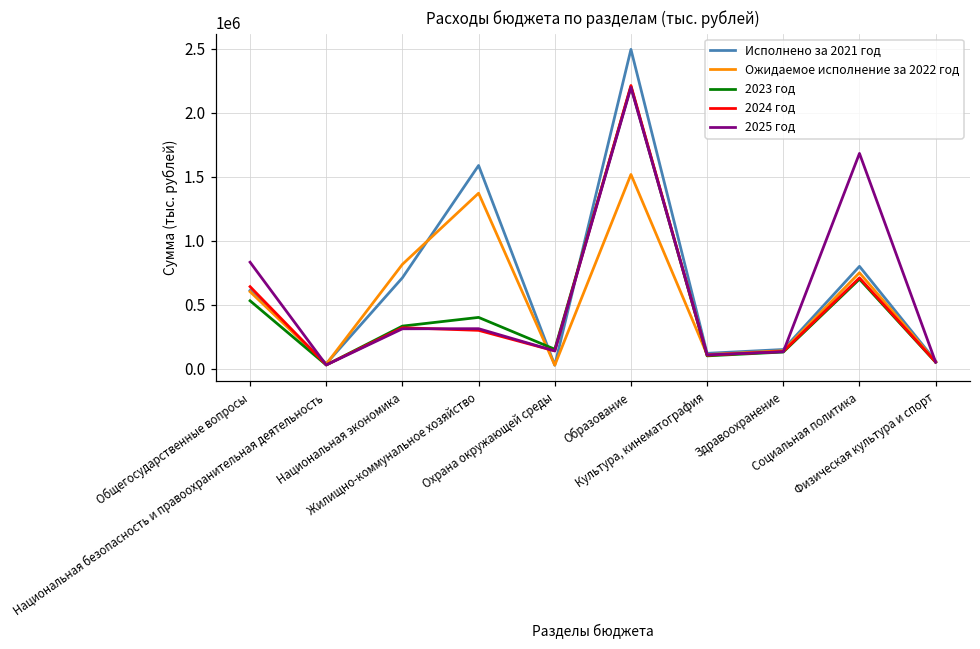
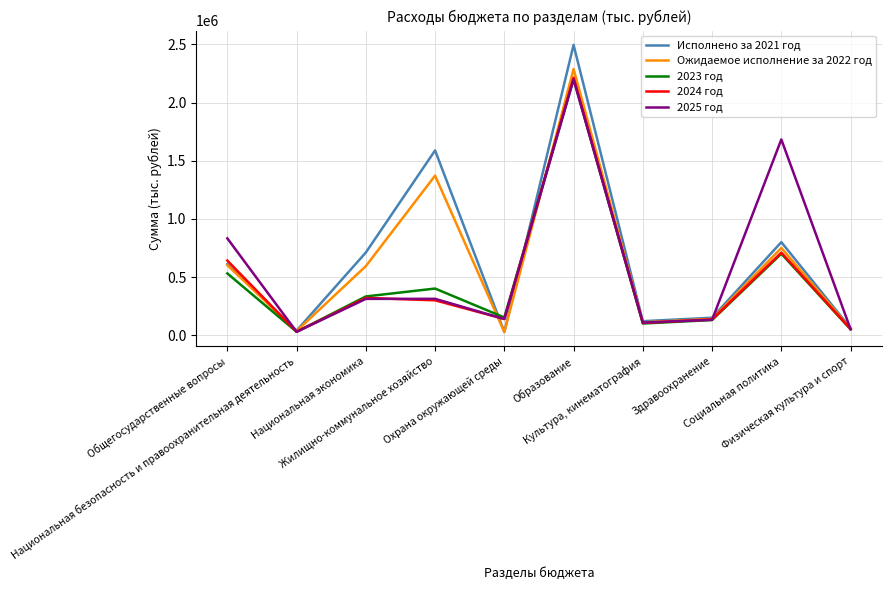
Ожидаемое исполнение за 2022 год, Национальная экономика: 820000 -> 590000
Ожидаемое исполнение за 2022 год, Образование: 1520000 -> 2290000
